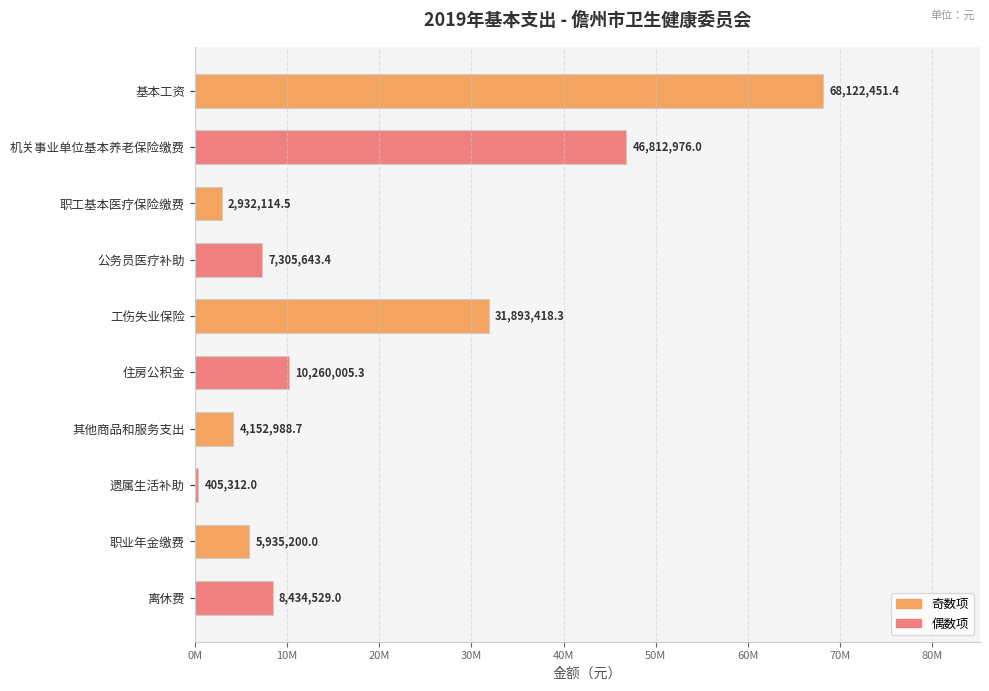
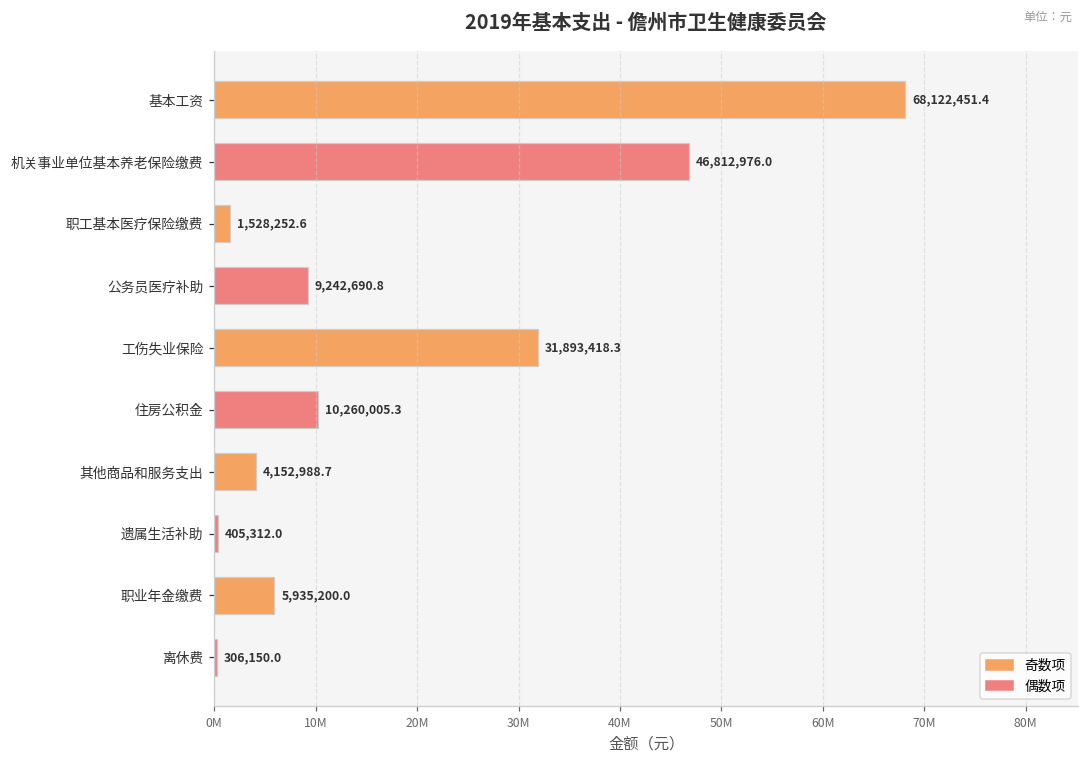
职工基本医疗保险缴费: 2,932,114.5 -> 1,528,252.6
公务员医疗补助: 7,305,643.4 -> 9,242,690.8
离休费: 8,434,529.0 -> 306,150.0
